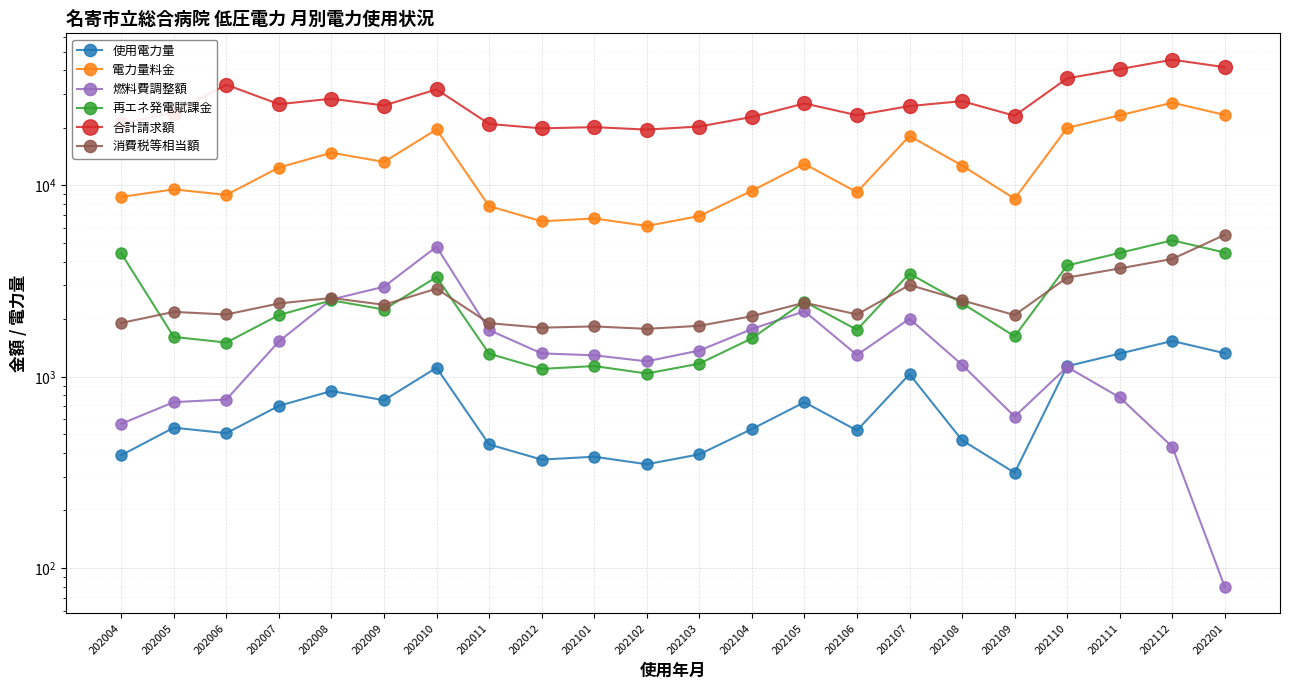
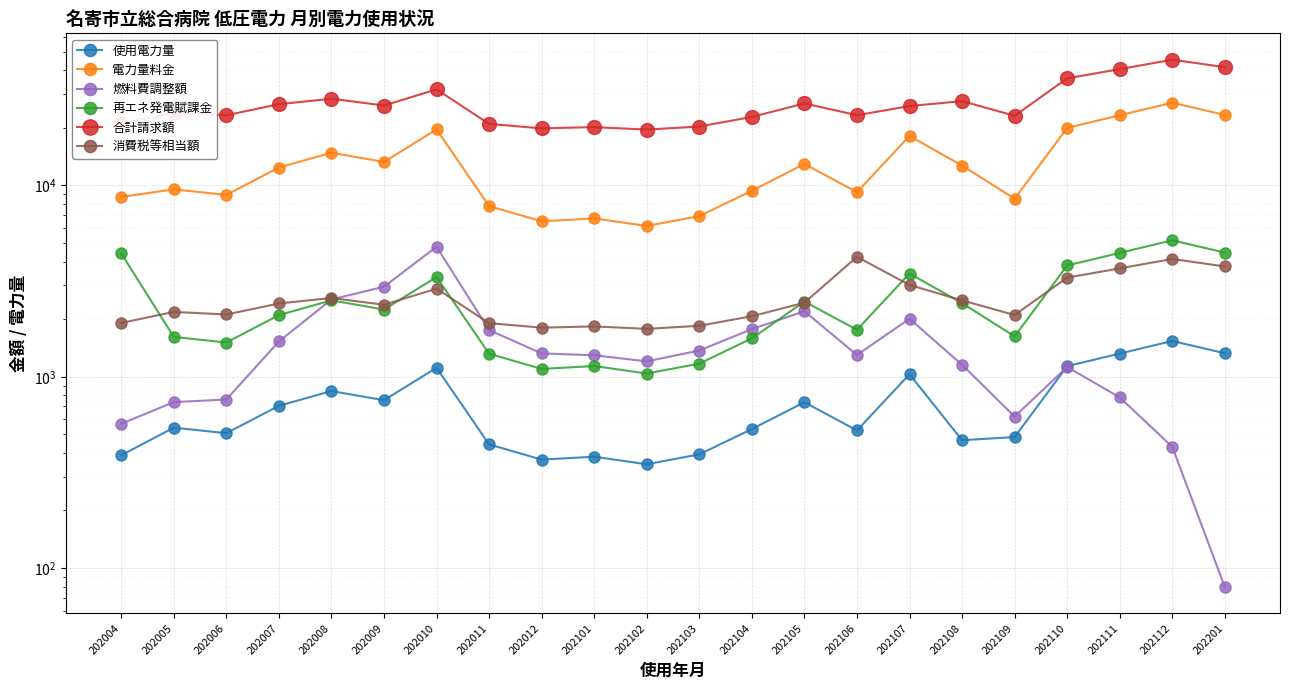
合計請求額, 202006: 34000 -> 23000
消費税等相当額, 202106: 2100 -> 4200
使用電力量, 202109: 320 -> 480
消費税等相当額, 202201: 5500 -> 3800
